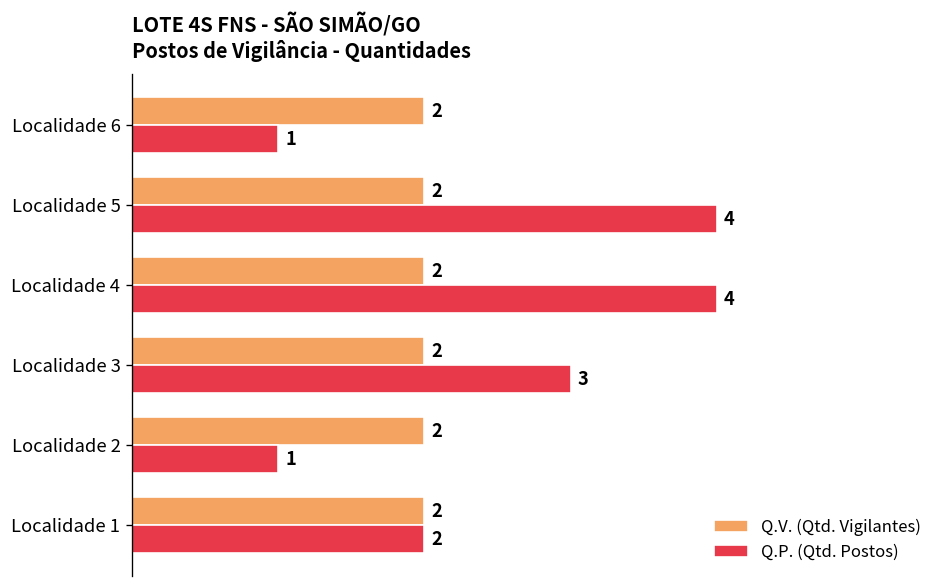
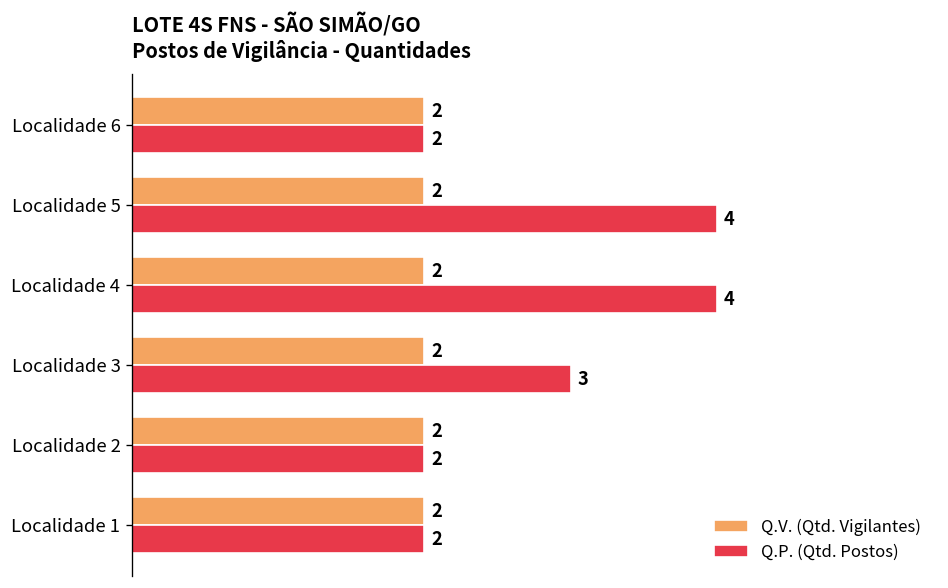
Q.P. (Qtd. Postos), Localidade 6: 1 -> 2
Q.P. (Qtd. Postos), Localidade 2: 1 -> 2
